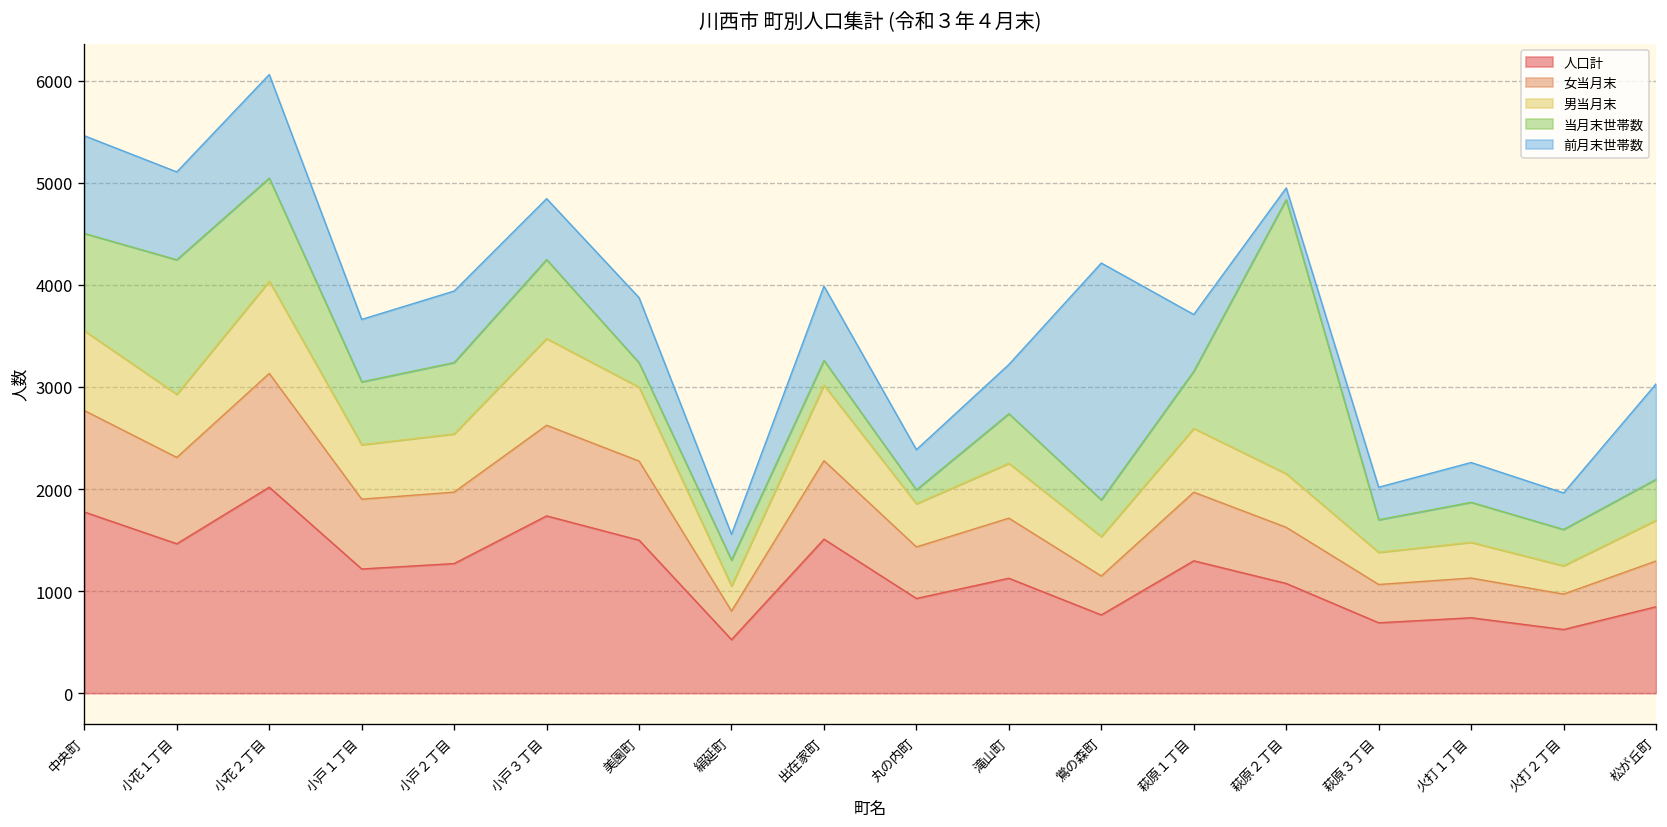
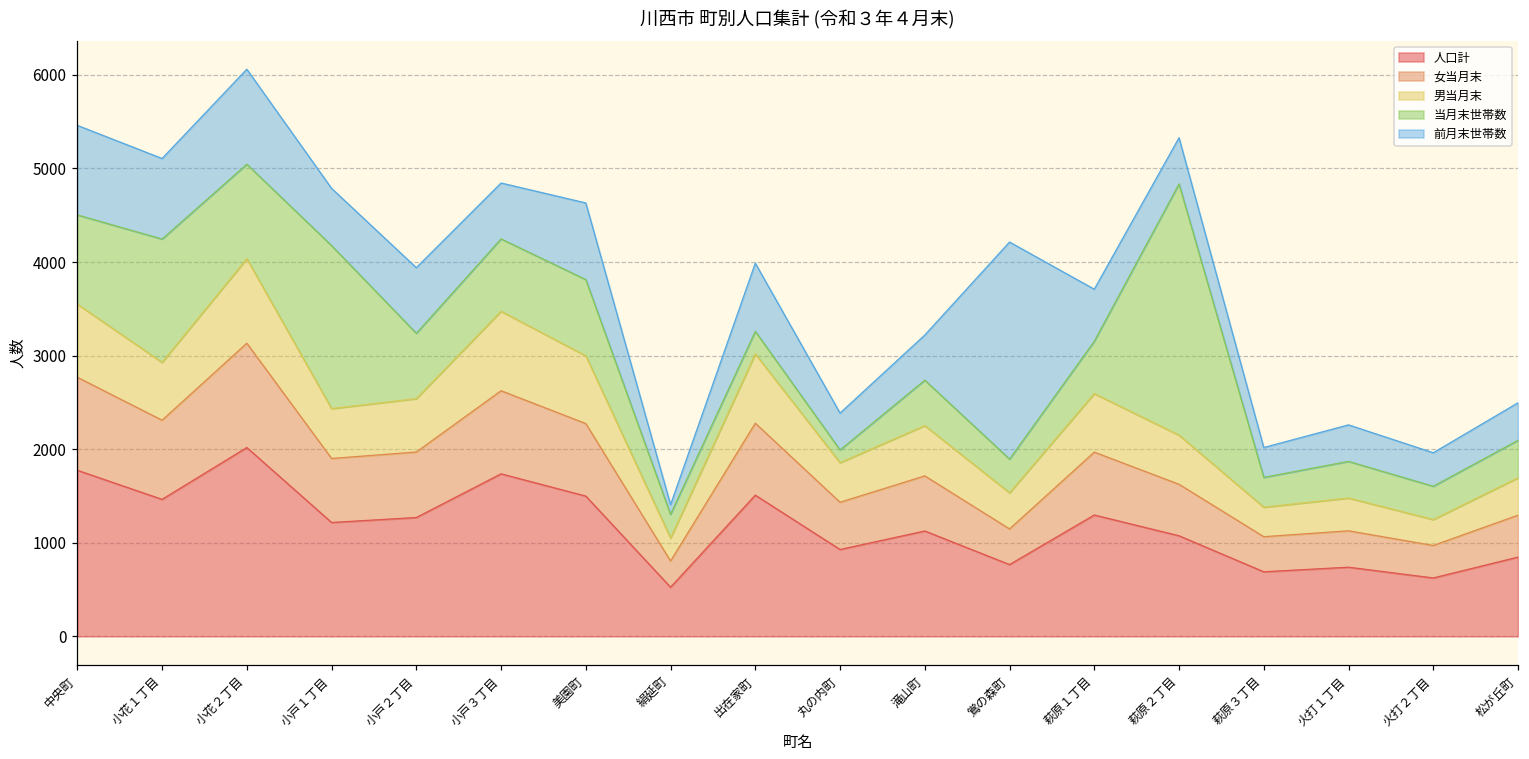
当月末世帯数, 小戸１丁目: 600 -> 1700
当月末世帯数, 美園町: 200 -> 800
前月末世帯数, 美園町: 600 -> 800
前月末世帯数, 絹延町: 300 -> 100
前月末世帯数, 萩原２丁目: 100 -> 500
前月末世帯数, 松が丘町: 900 -> 400
